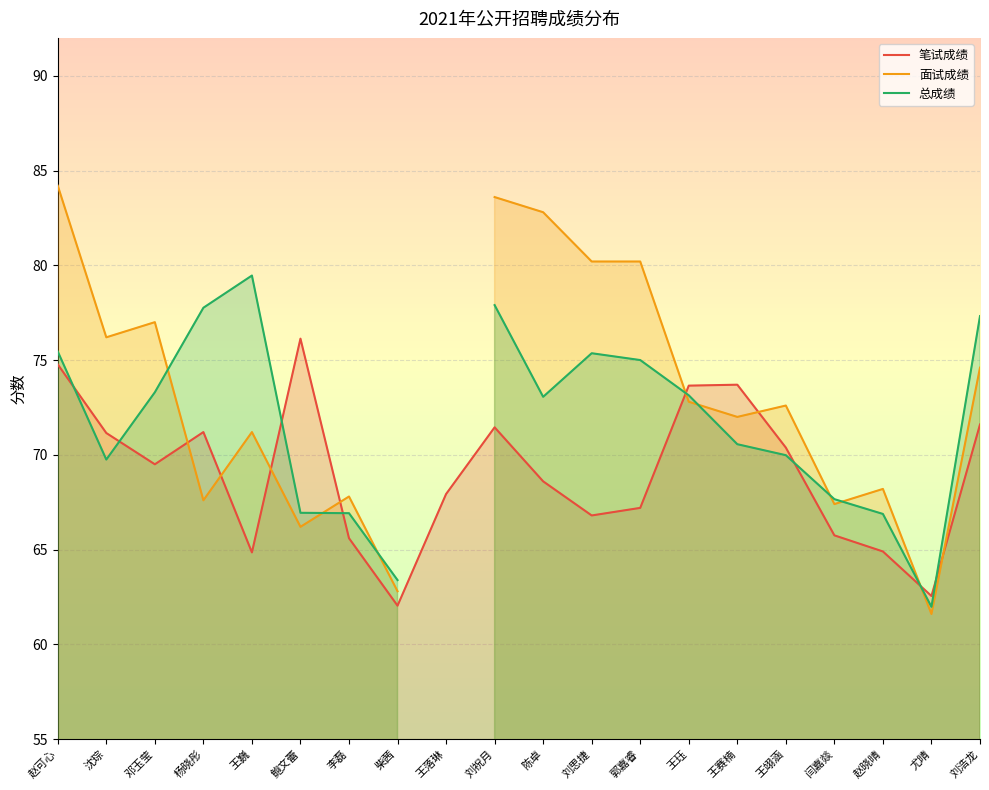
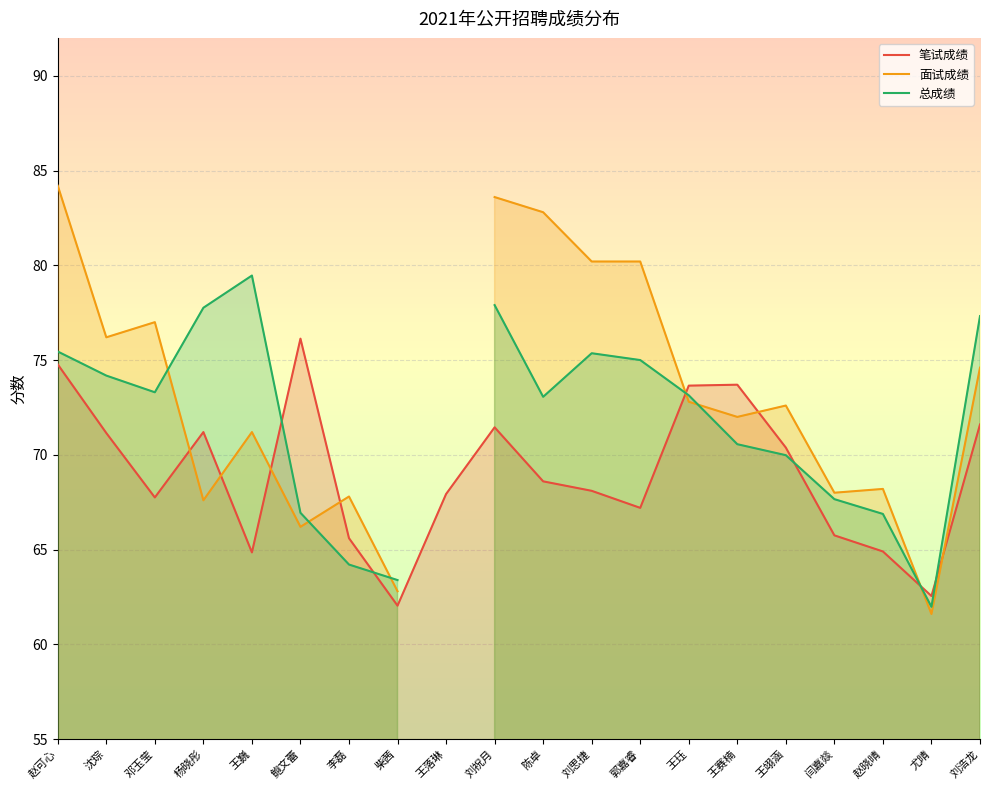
总成绩, 沈琮: 69.8 -> 74.2
笔试成绩, 邓玉莹: 69.5 -> 67.8
总成绩, 李磊: 66.9 -> 64.2
笔试成绩, 刘思捷: 66.8 -> 68.1
面试成绩, 闫嘉燚: 67.4 -> 68.0
